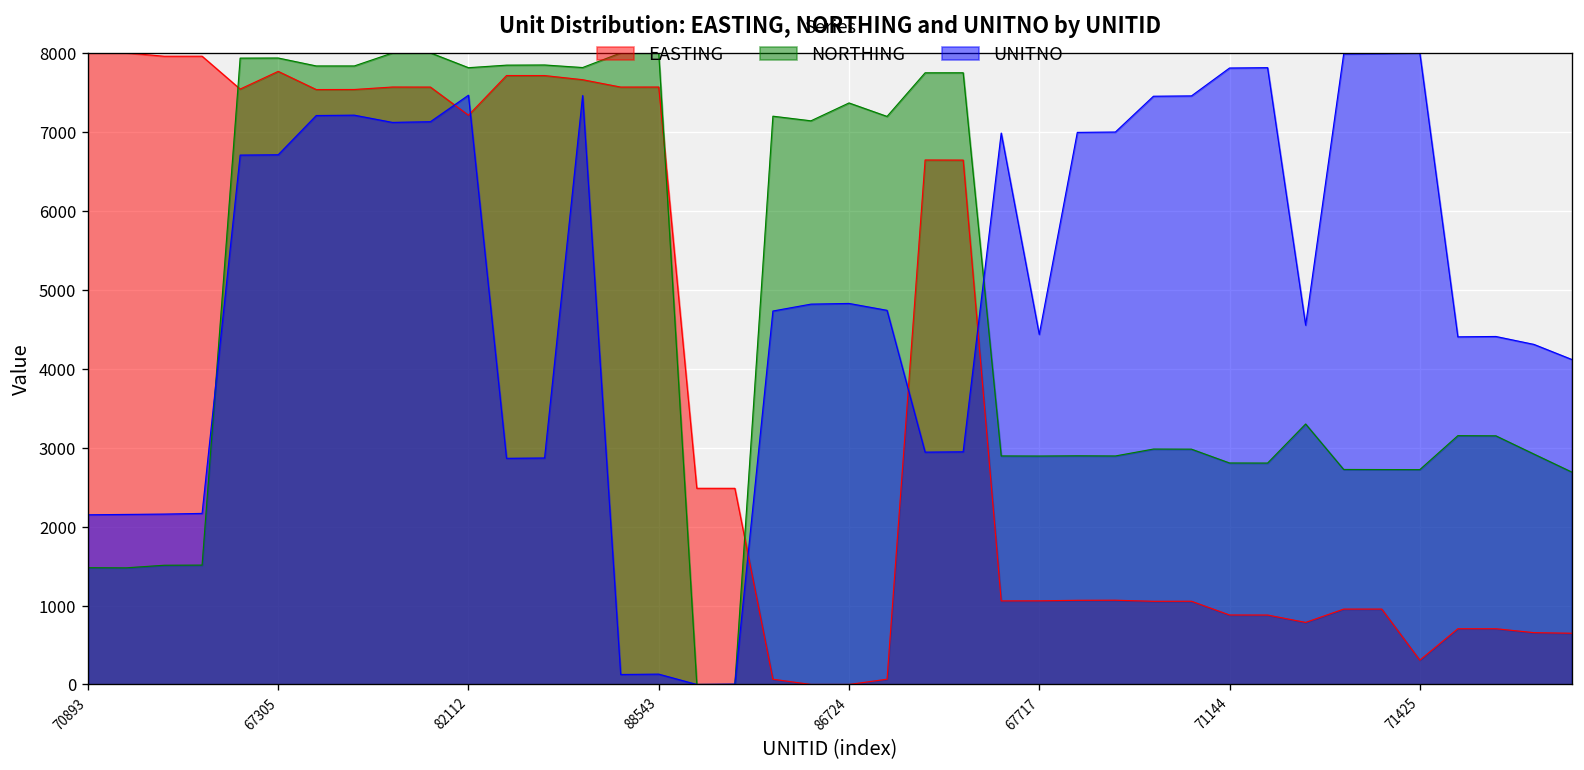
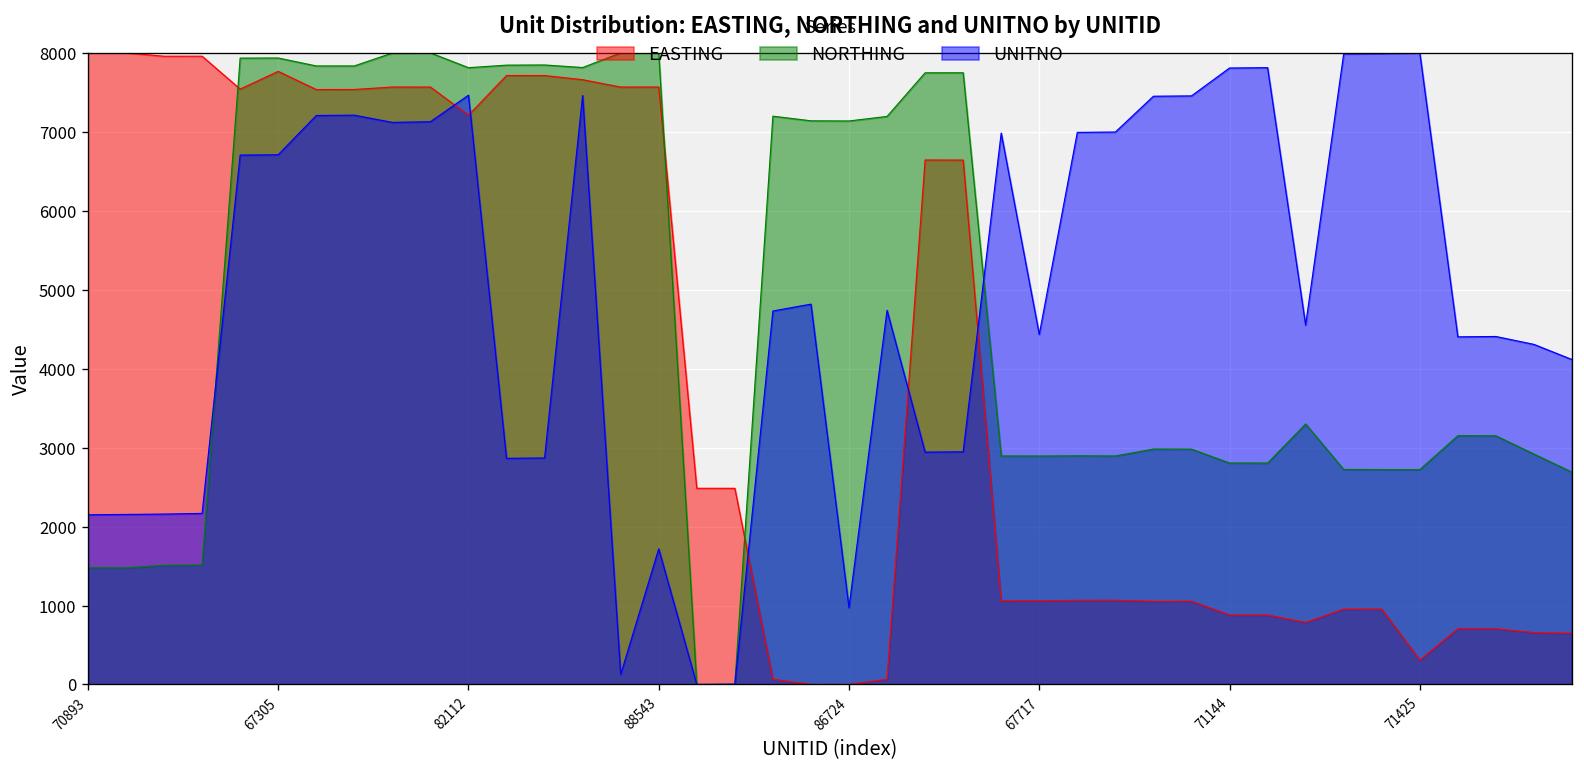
UNITNO, 88543: 100 -> 1700
NORTHING, 86724: 7400 -> 7100
UNITNO, 86724: 4800 -> 1000
